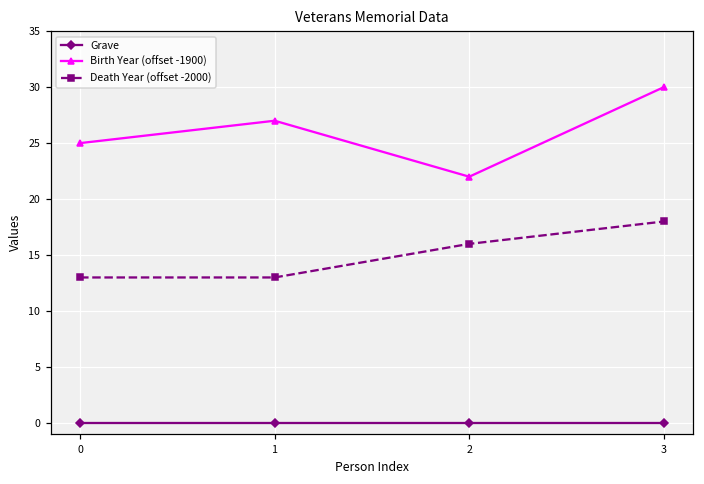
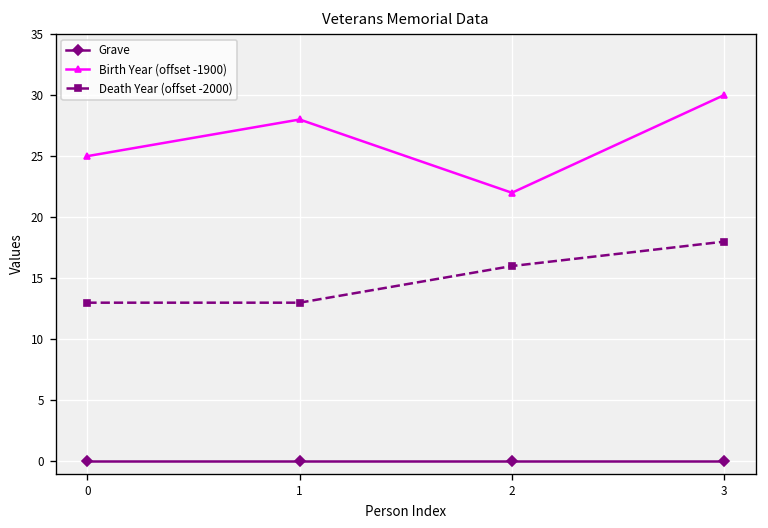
Birth Year (offset -1900), 1: 27.0 -> 28.0
